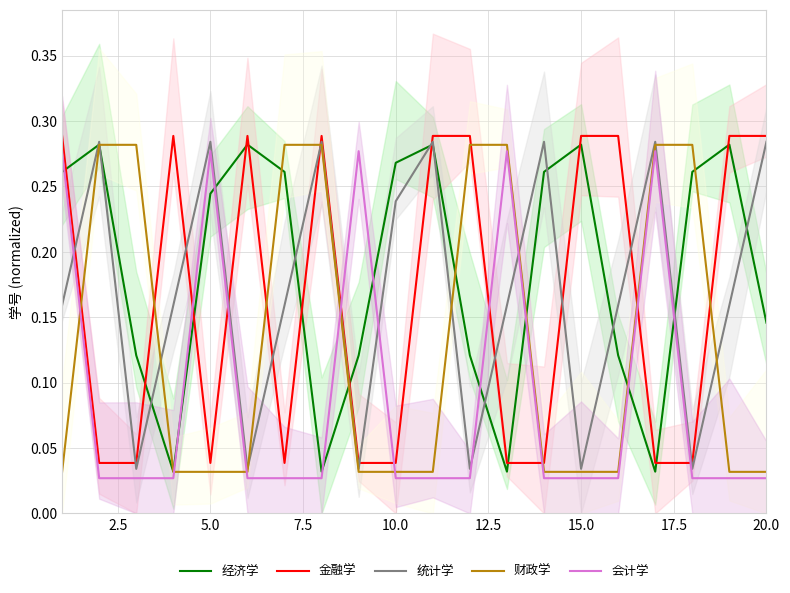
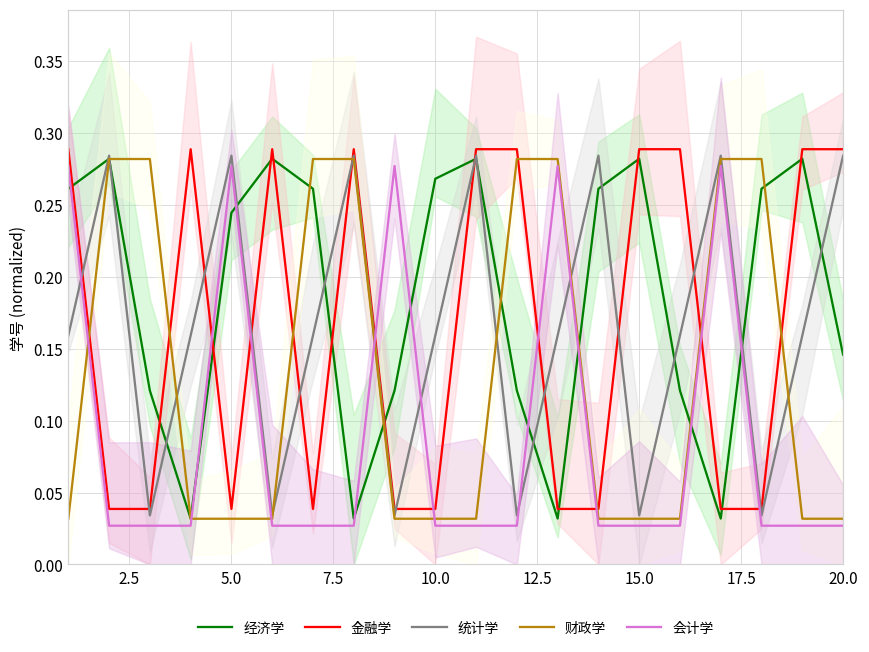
统计学, 10.0: 0.239 -> 0.159
